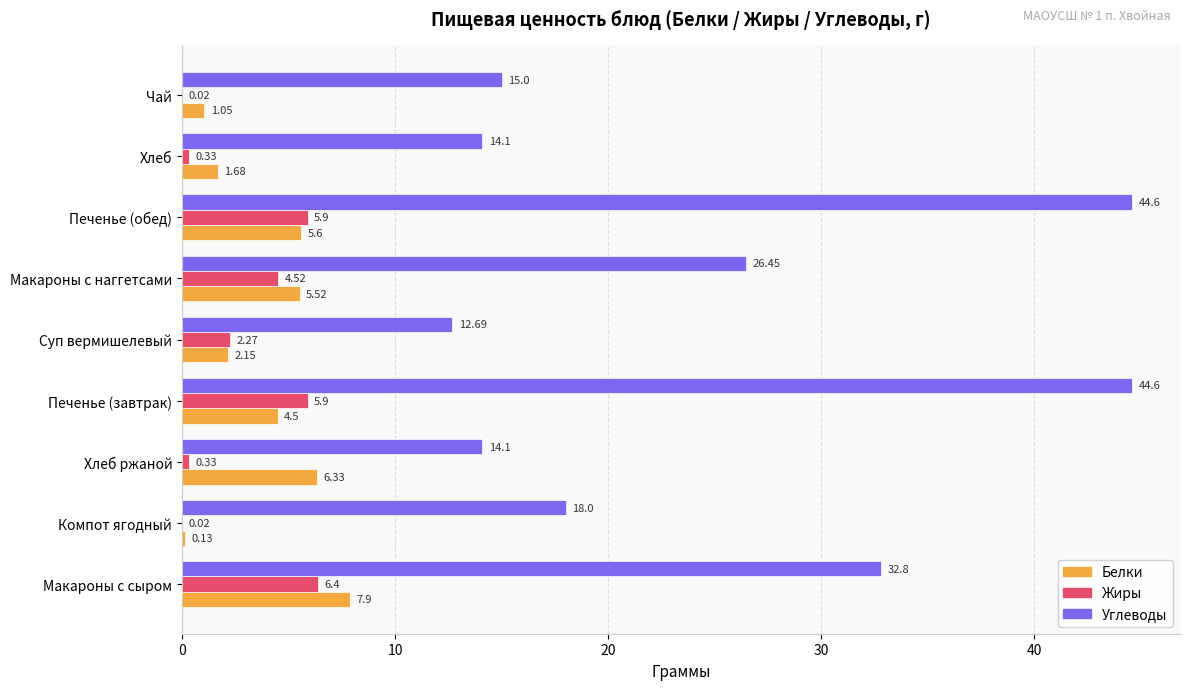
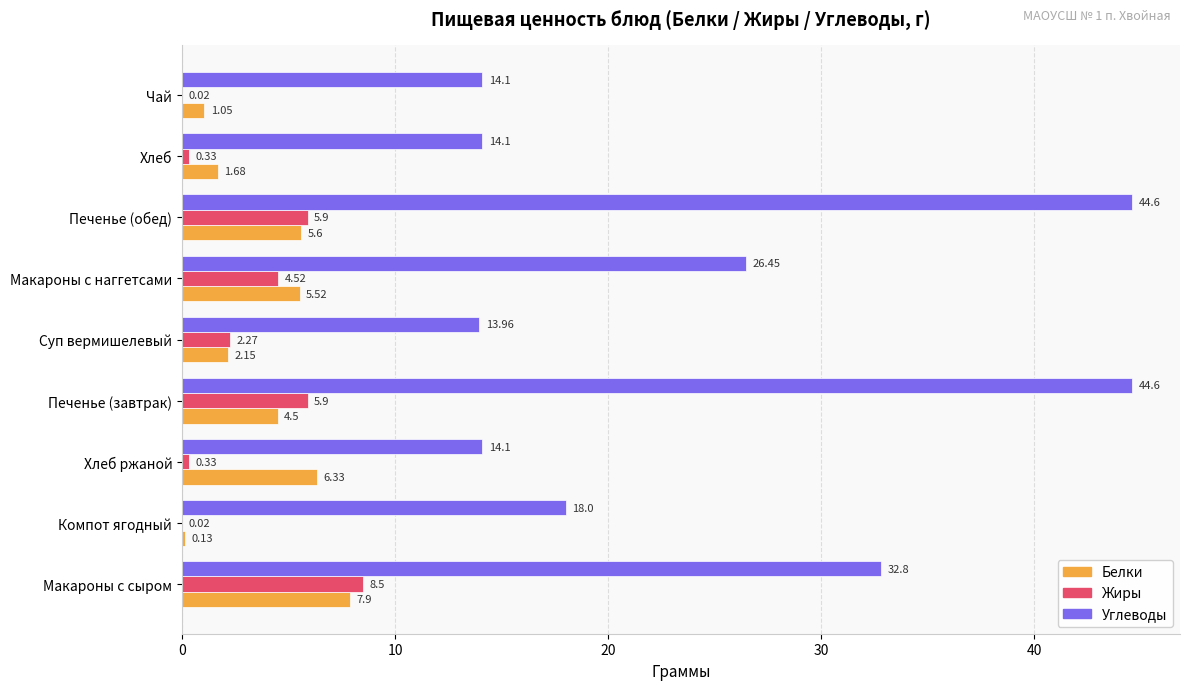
Углеводы, Чай: 15.0 -> 14.1
Углеводы, Суп вермишелевый: 12.69 -> 13.96
Жиры, Макароны с сыром: 6.4 -> 8.5
